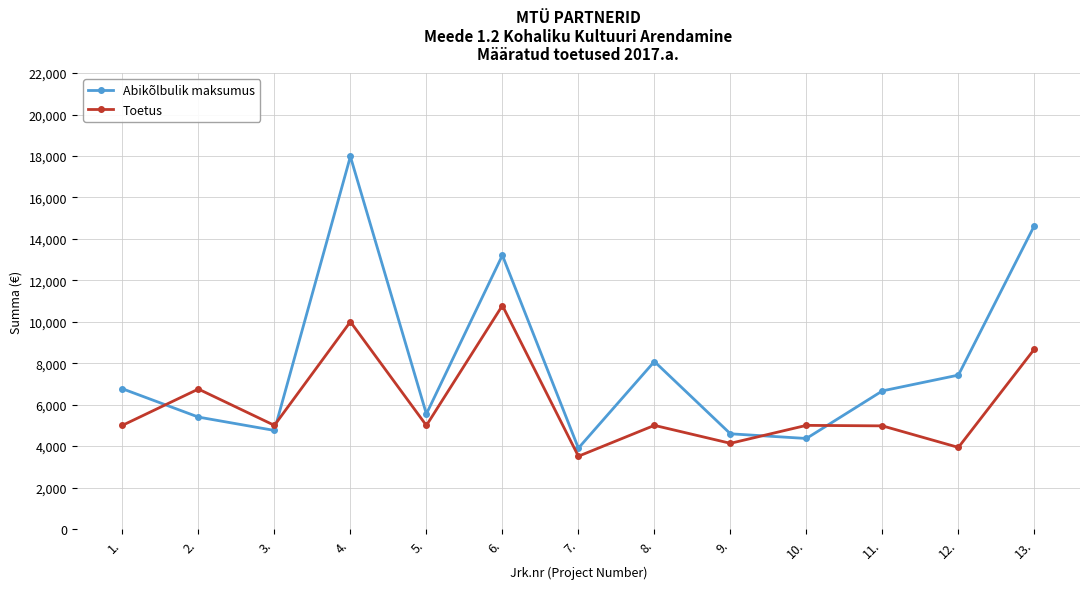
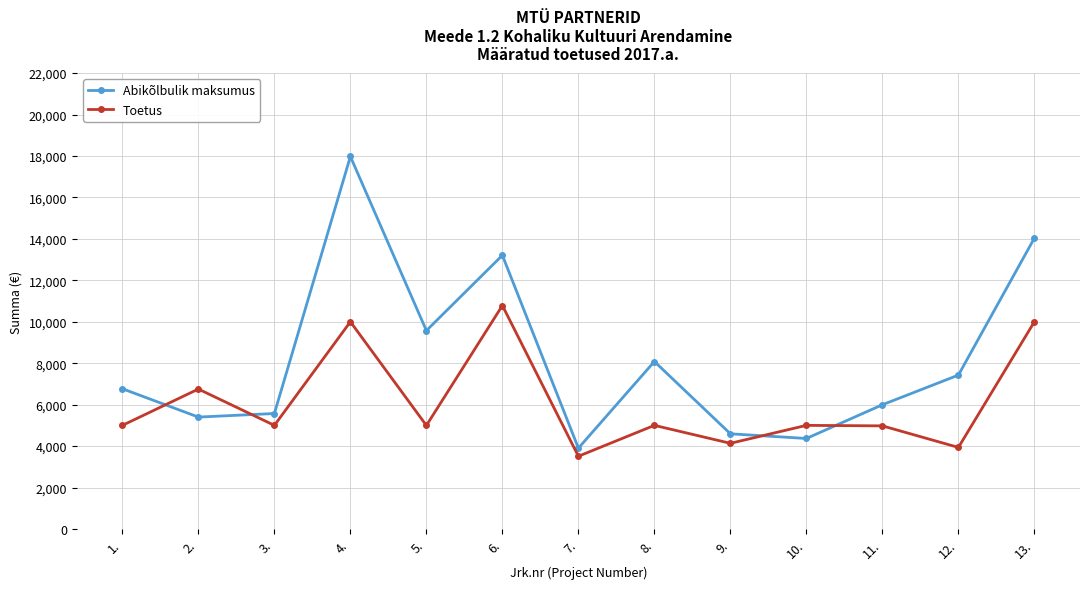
Abikõlbulik maksumus, 3.: 4,800 -> 5,600
Abikõlbulik maksumus, 5.: 5,600 -> 9,600
Abikõlbulik maksumus, 11.: 6,700 -> 6,000
Abikõlbulik maksumus, 13.: 14,600 -> 14,000
Toetus, 13.: 8,700 -> 10,000
